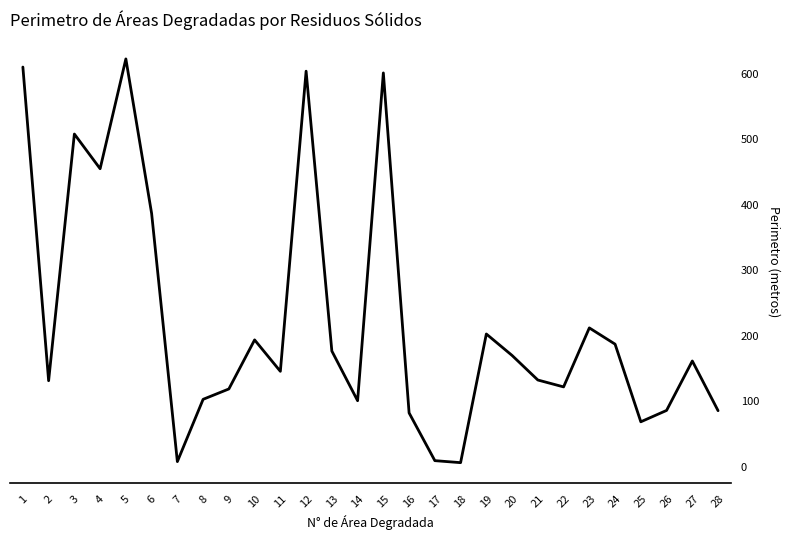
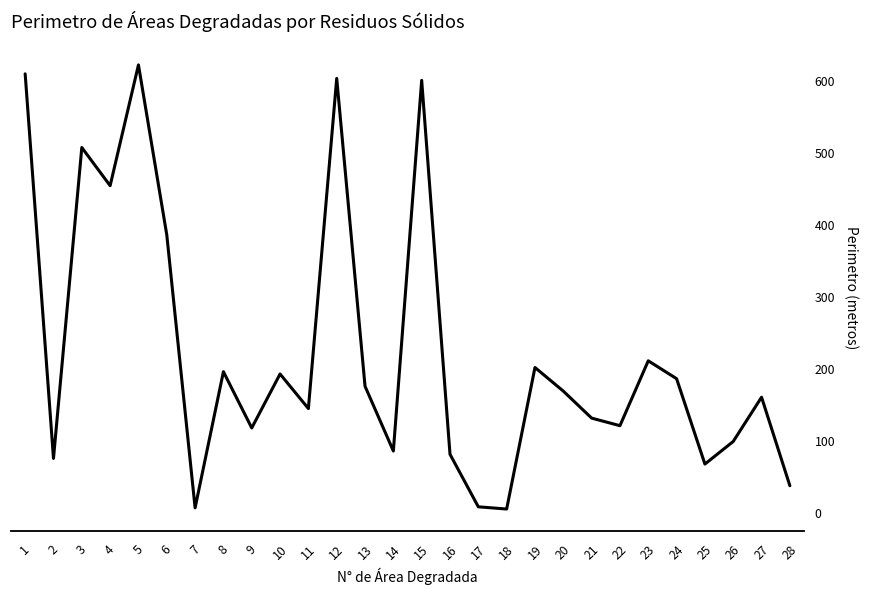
2: 130 -> 70
8: 100 -> 200
14: 100 -> 90
26: 80 -> 100
28: 80 -> 40
